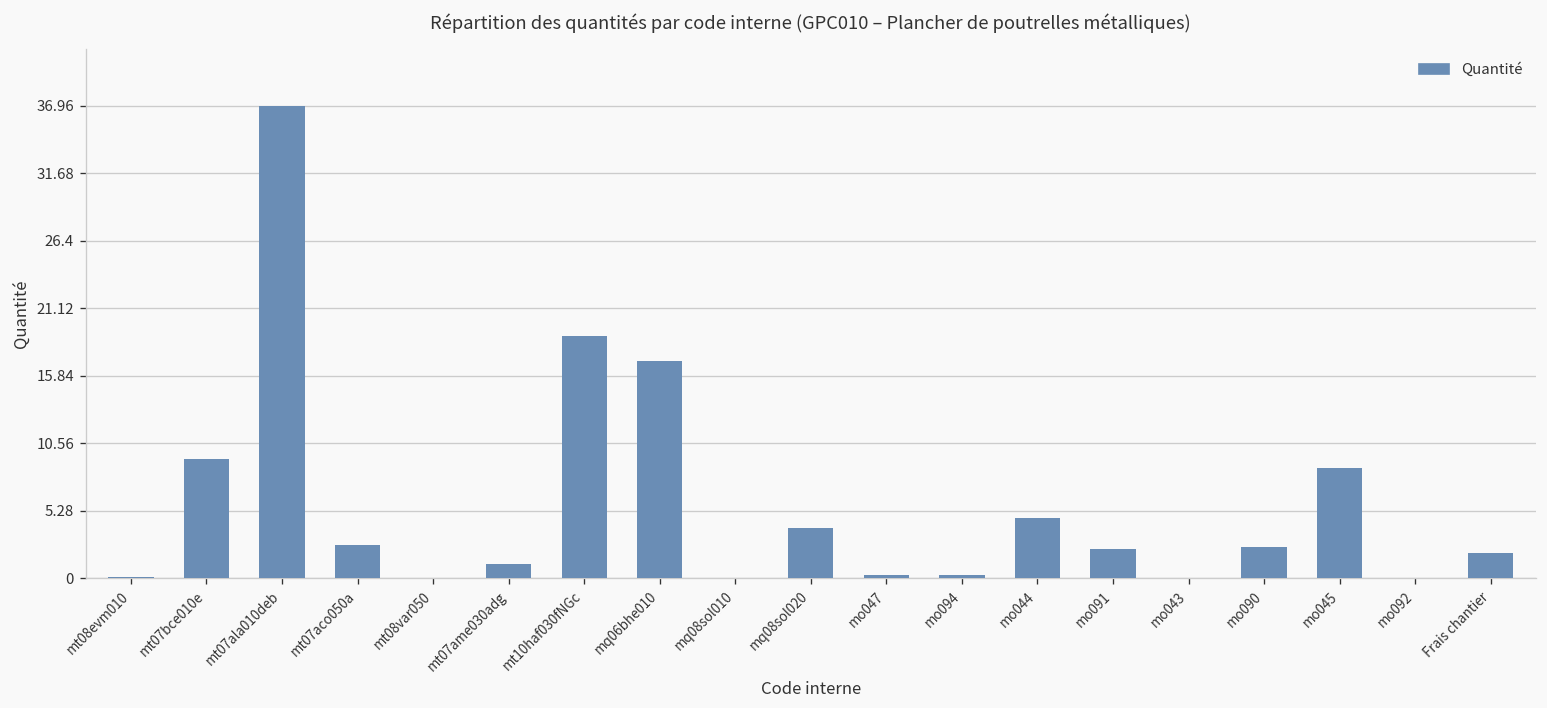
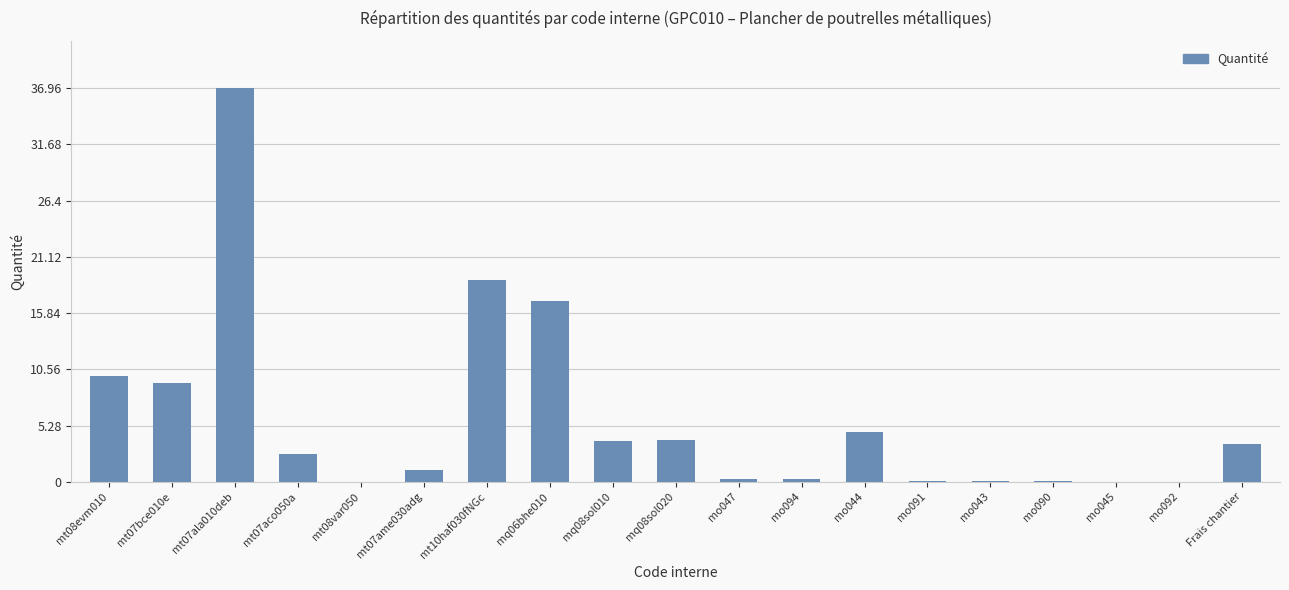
mt08evm010: 0.1 -> 9.9
mq08sol010: 0.0 -> 3.8
mo091: 2.3 -> 0.1
mo090: 2.4 -> 0.0
mo045: 8.6 -> 0.0
Frais chantier: 2.0 -> 3.6
